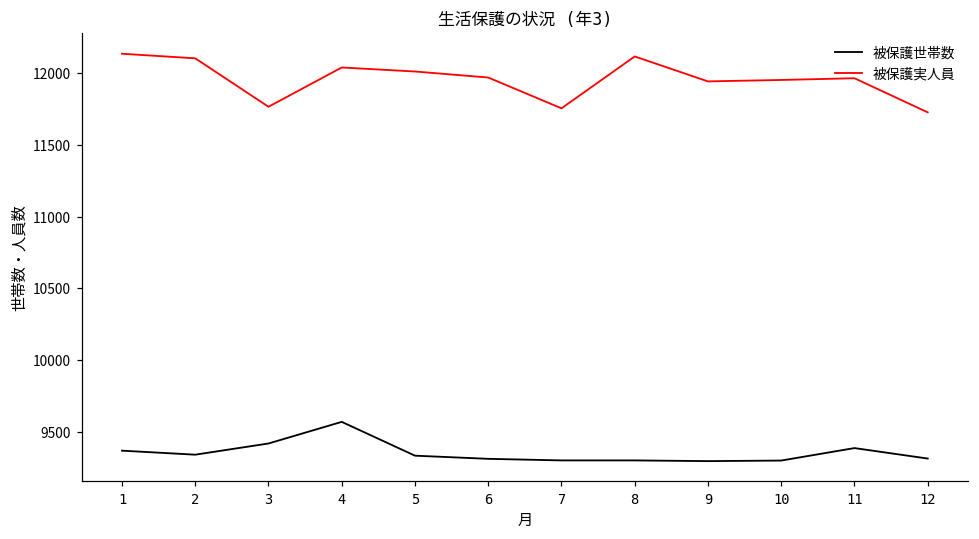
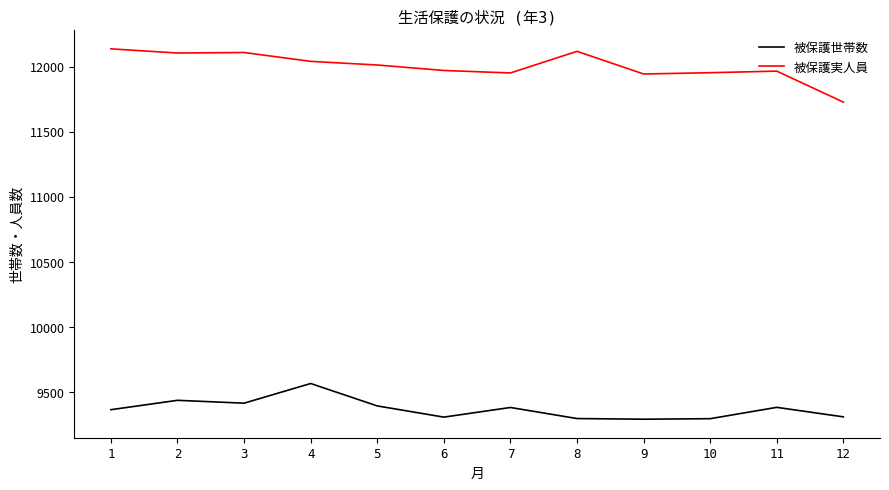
被保護世帯数, 2: 9340 -> 9440
被保護実人員, 3: 11770 -> 12110
被保護世帯数, 5: 9330 -> 9400
被保護世帯数, 7: 9300 -> 9380
被保護実人員, 7: 11760 -> 11950
